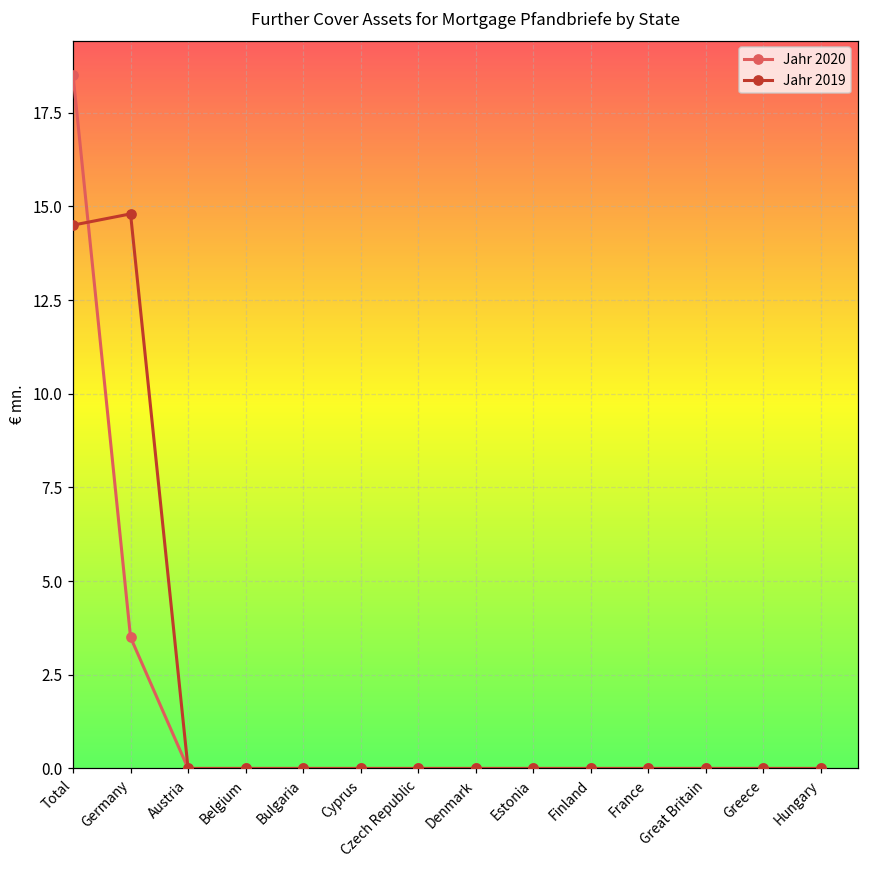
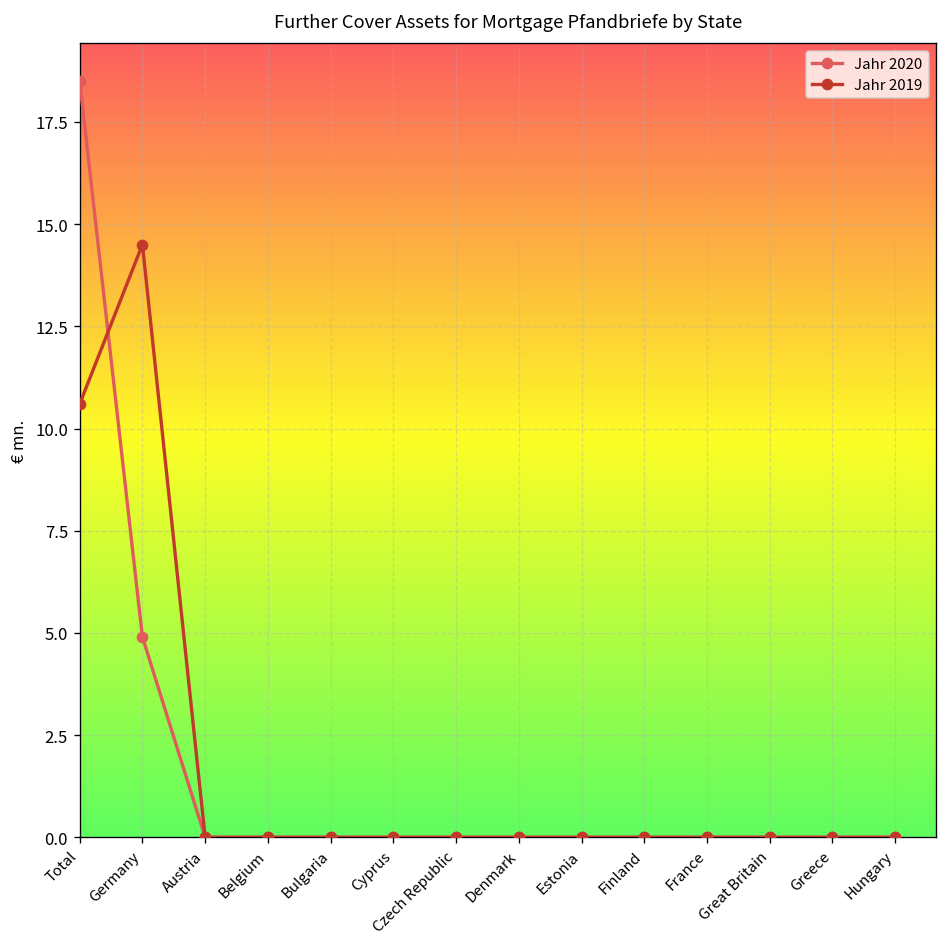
Jahr 2019, Total: 14.5 -> 10.6
Jahr 2020, Germany: 3.5 -> 4.9
Jahr 2019, Germany: 14.8 -> 14.5
